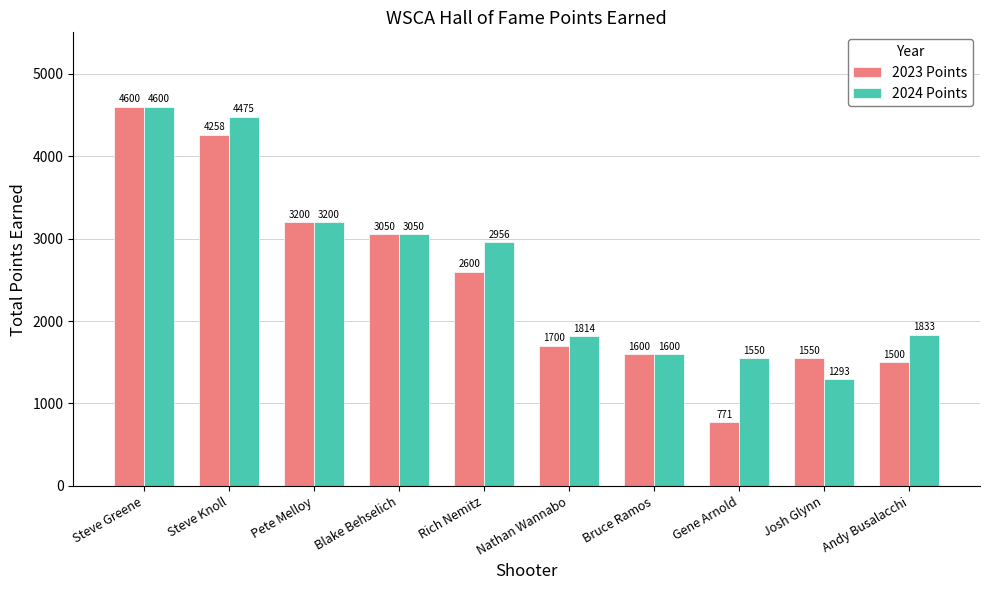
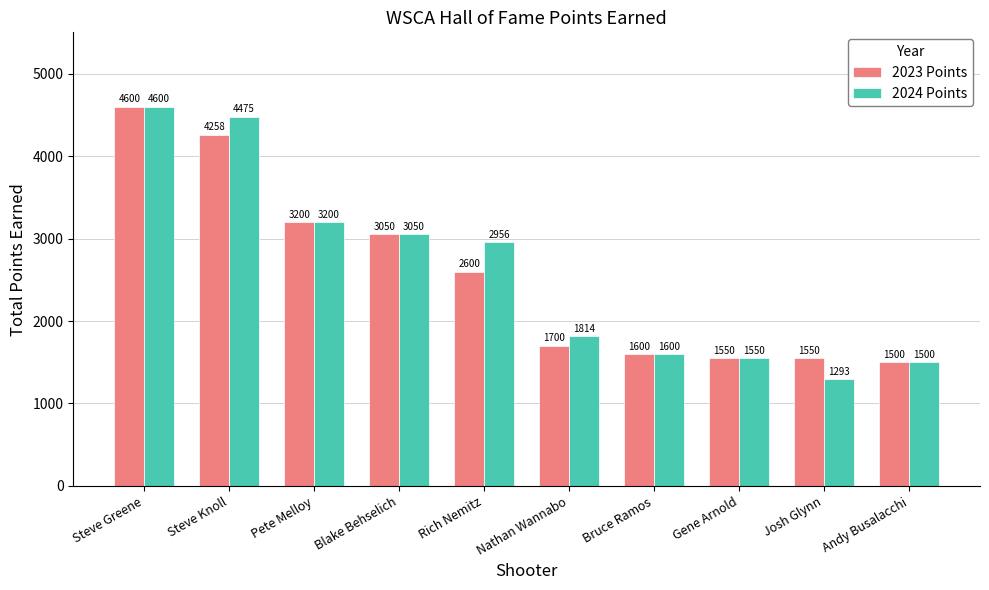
2023 Points, Gene Arnold: 771 -> 1550
2024 Points, Andy Busalacchi: 1833 -> 1500
